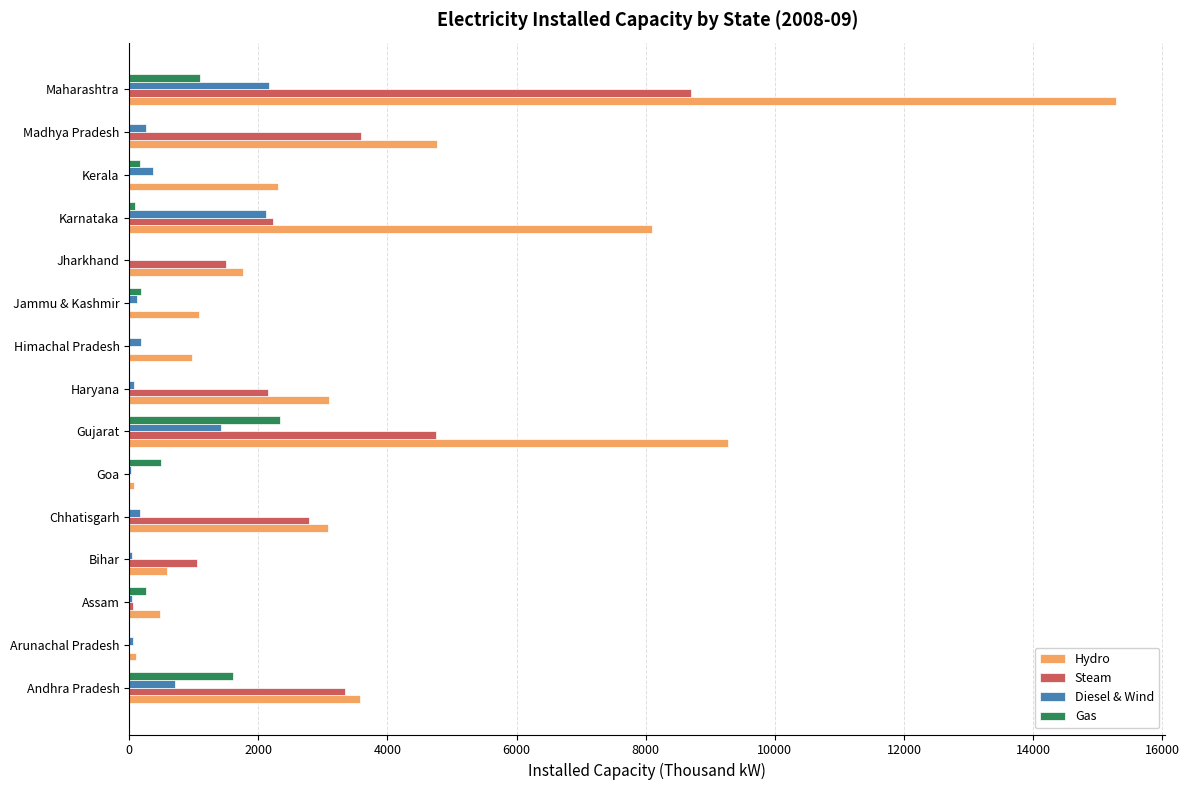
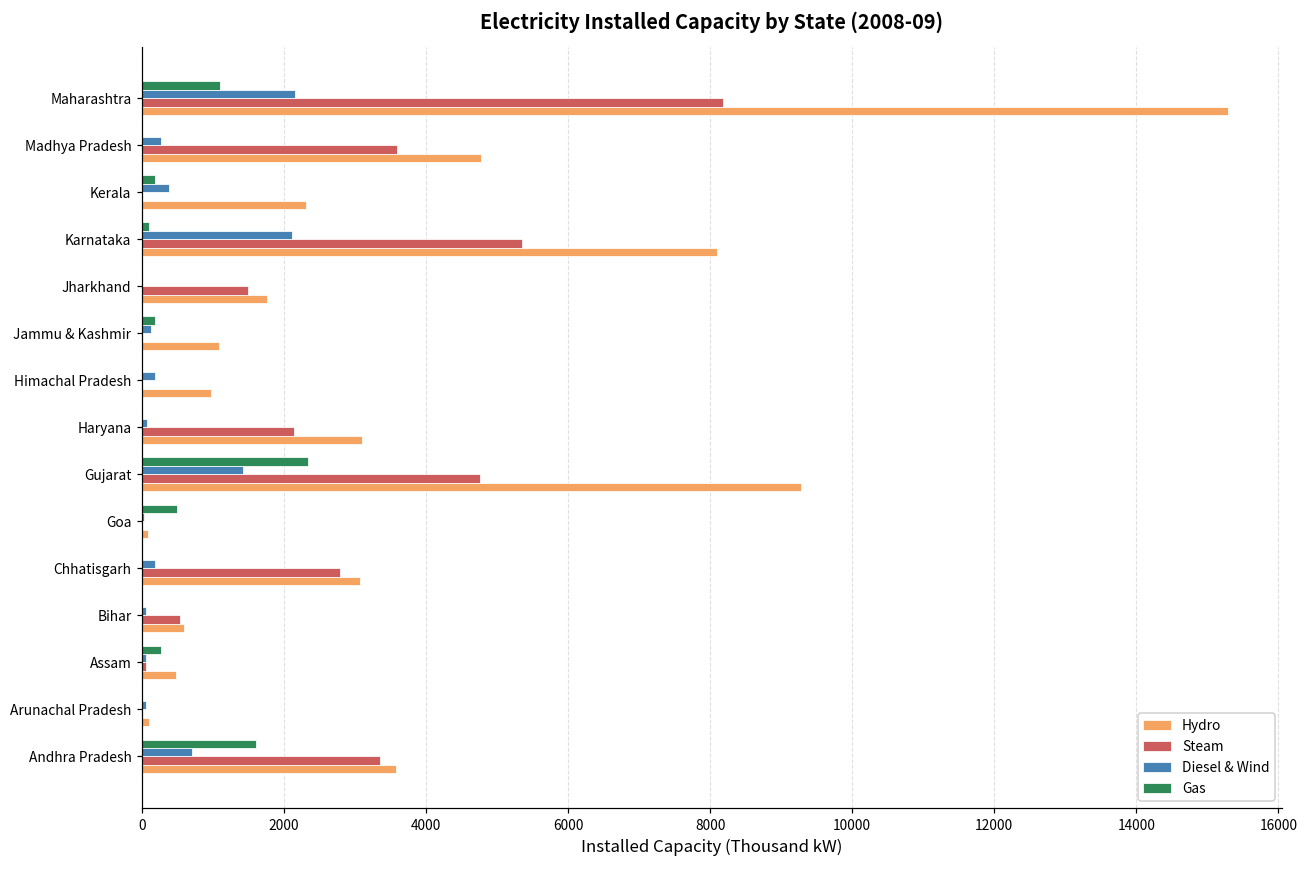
Steam, Maharashtra: 8700 -> 8200
Steam, Karnataka: 2200 -> 5400
Steam, Bihar: 1100 -> 500
